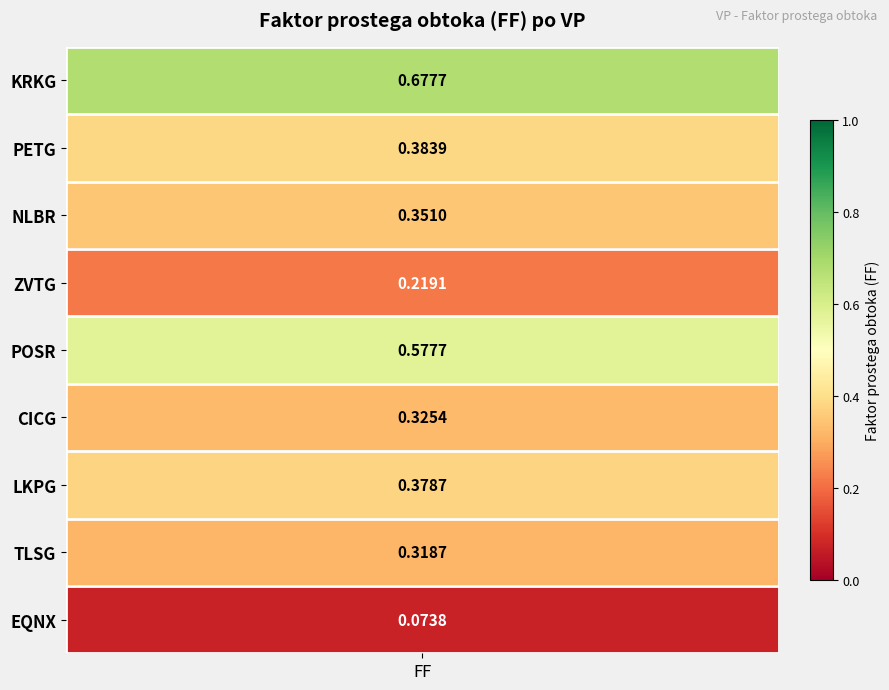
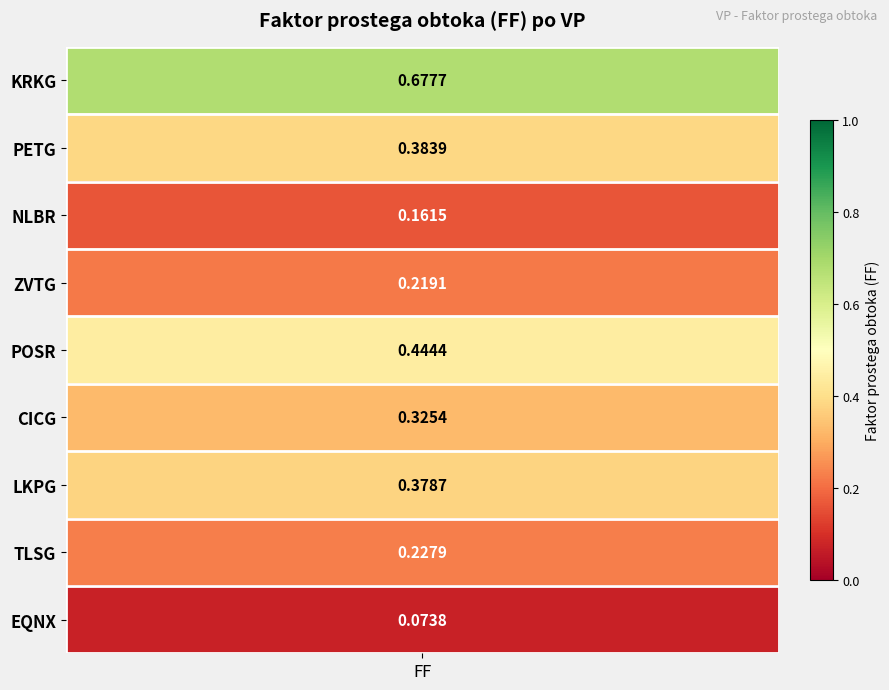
NLBR, FF: 0.3510 -> 0.1615
POSR, FF: 0.5777 -> 0.4444
TLSG, FF: 0.3187 -> 0.2279
